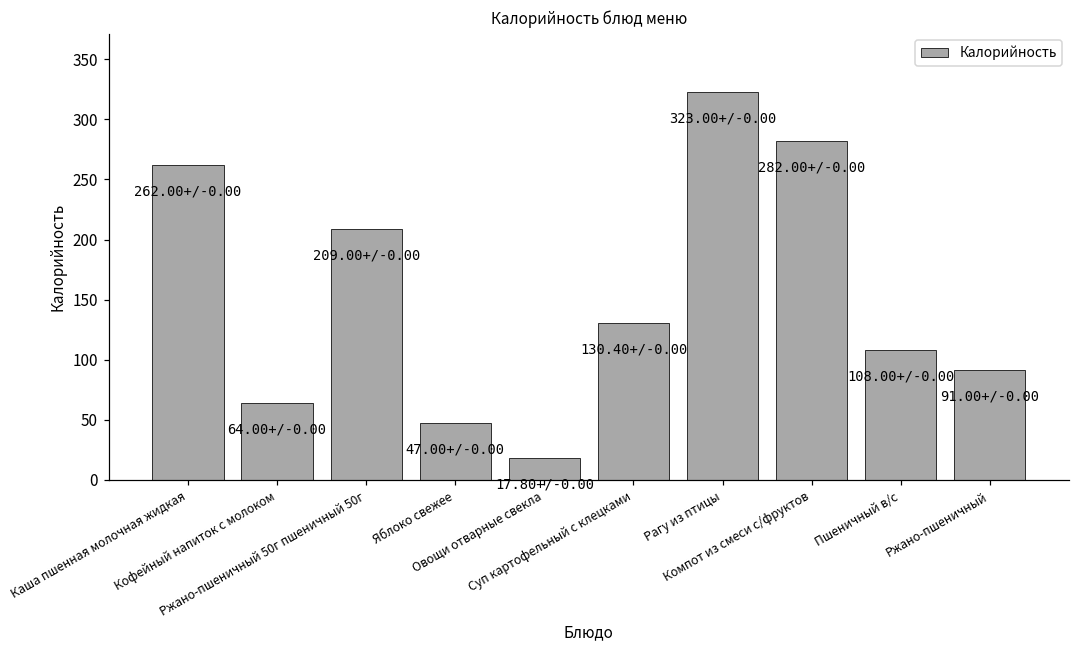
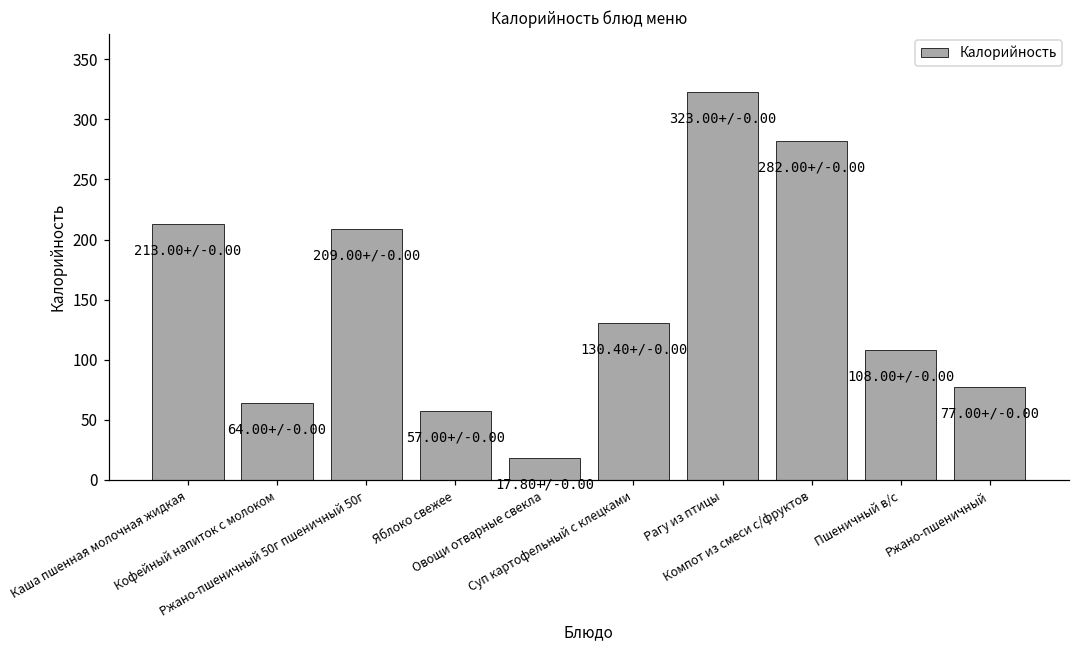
Каша пшенная молочная жидкая: 262.00+/ -> 213.00+/
Яблоко свежее: 47.00+/ -> 57.00+/
Ржано-пшеничный: 91.00+/ -> 77.00+/
